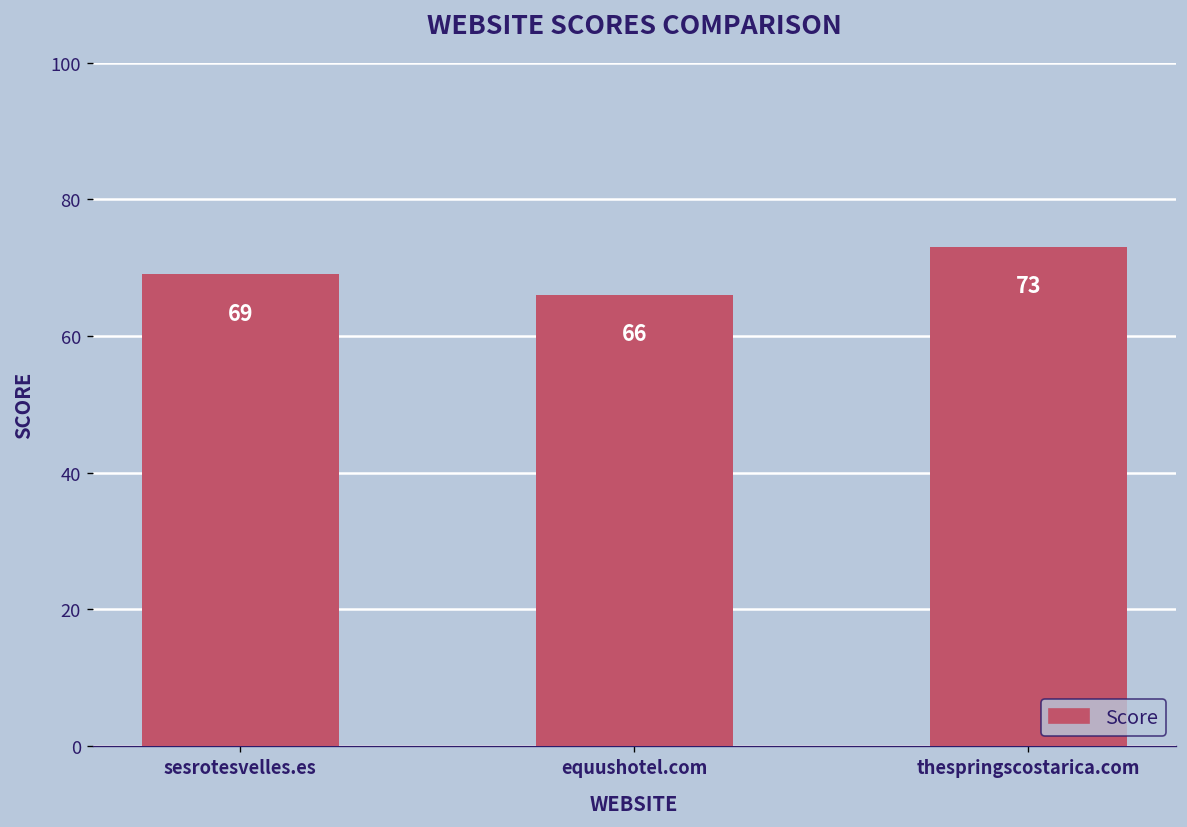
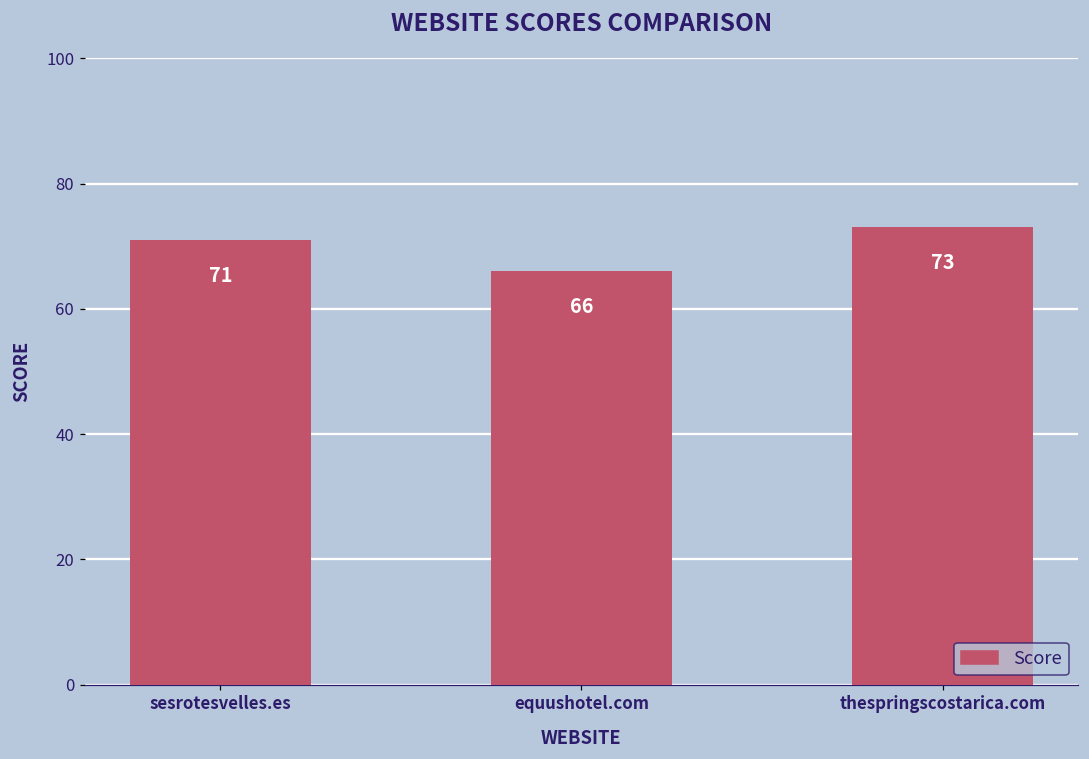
sesrotesvelles.es: 69 -> 71
